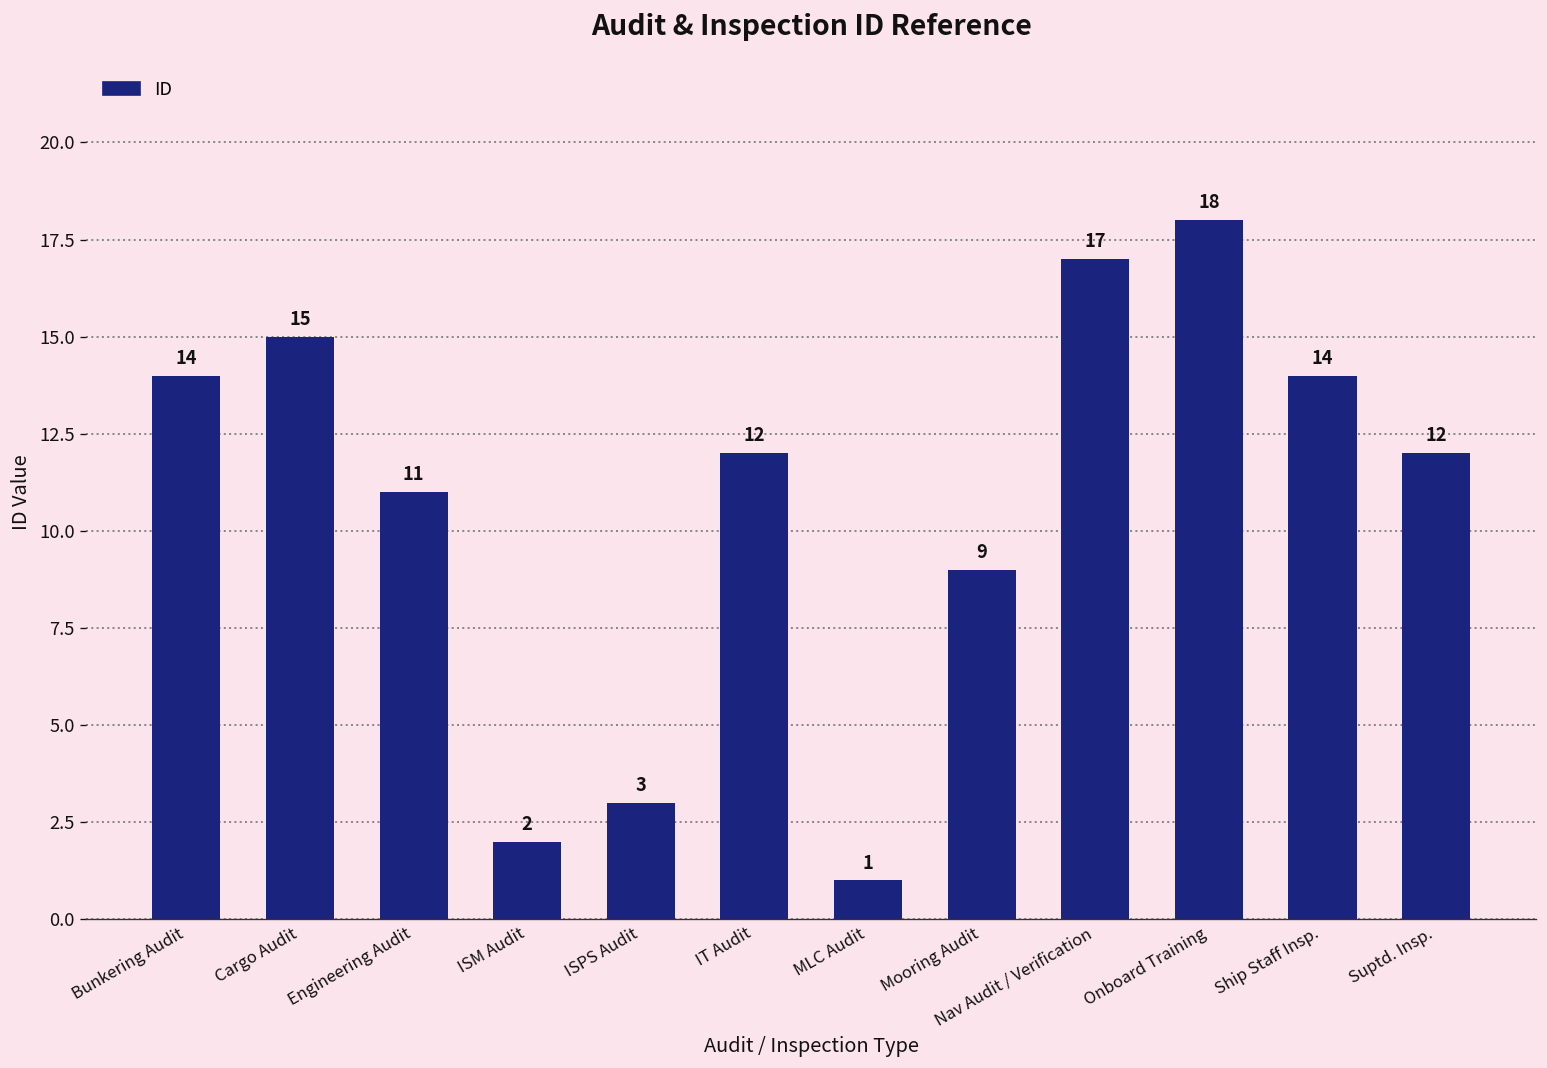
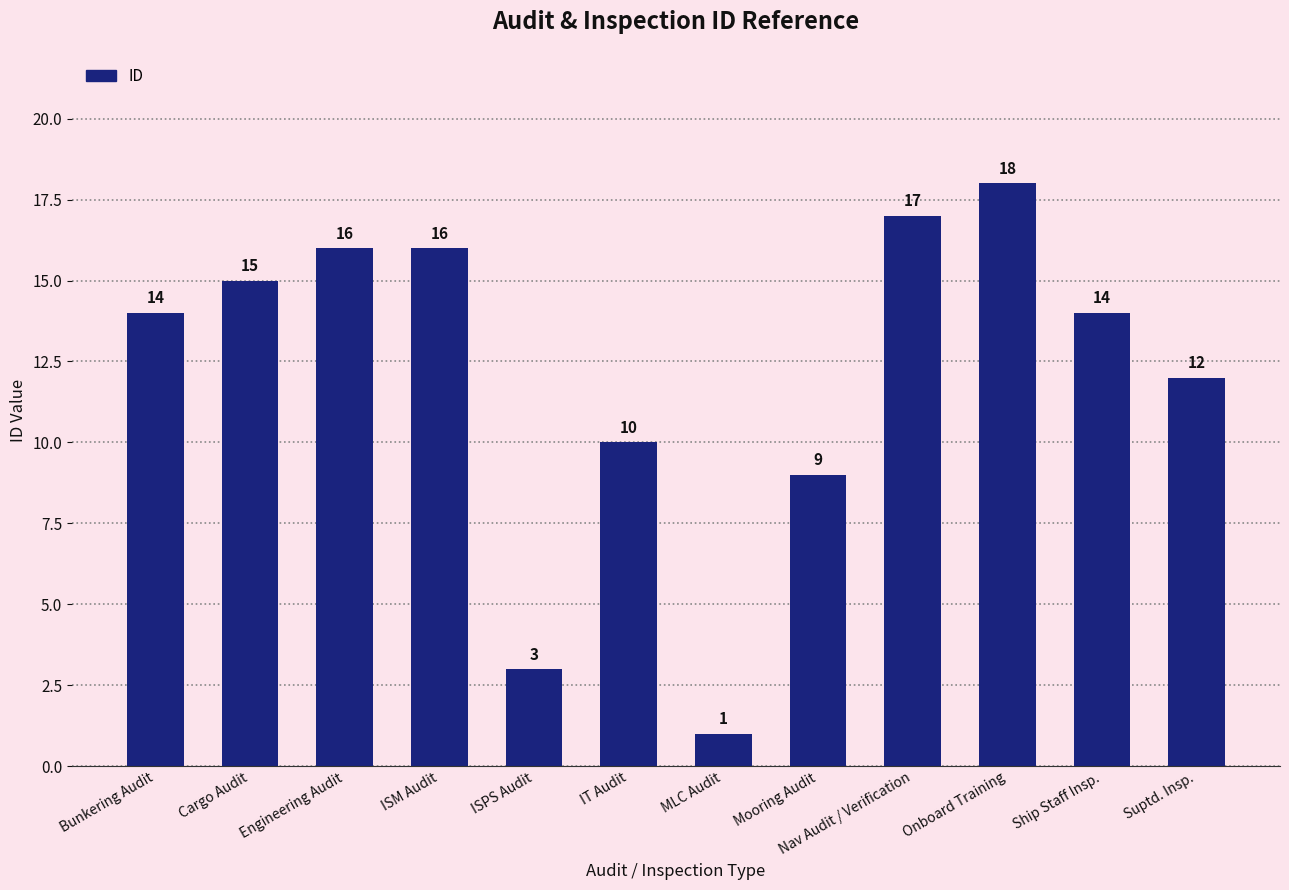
Engineering Audit: 11 -> 16
ISM Audit: 2 -> 16
IT Audit: 12 -> 10
